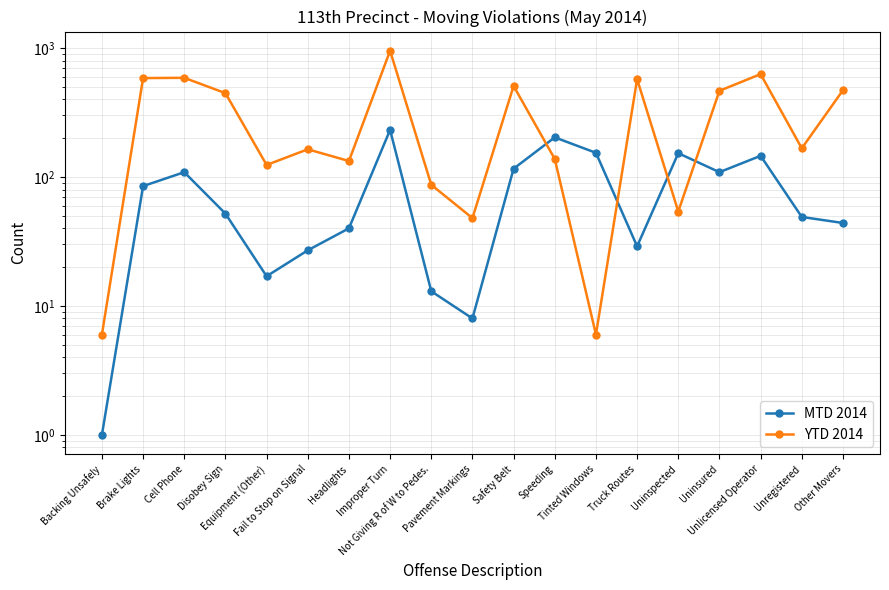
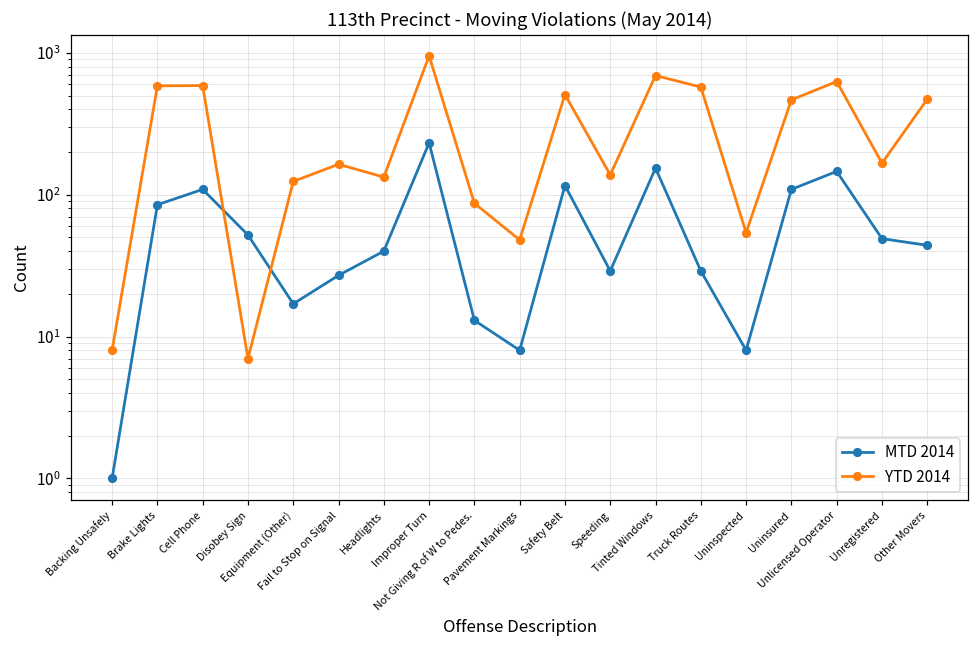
YTD 2014, Backing Unsafely: 6 -> 8
YTD 2014, Disobey Sign: 450 -> 7
MTD 2014, Speeding: 200 -> 29
YTD 2014, Tinted Windows: 6 -> 700
MTD 2014, Uninspected: 150 -> 8
